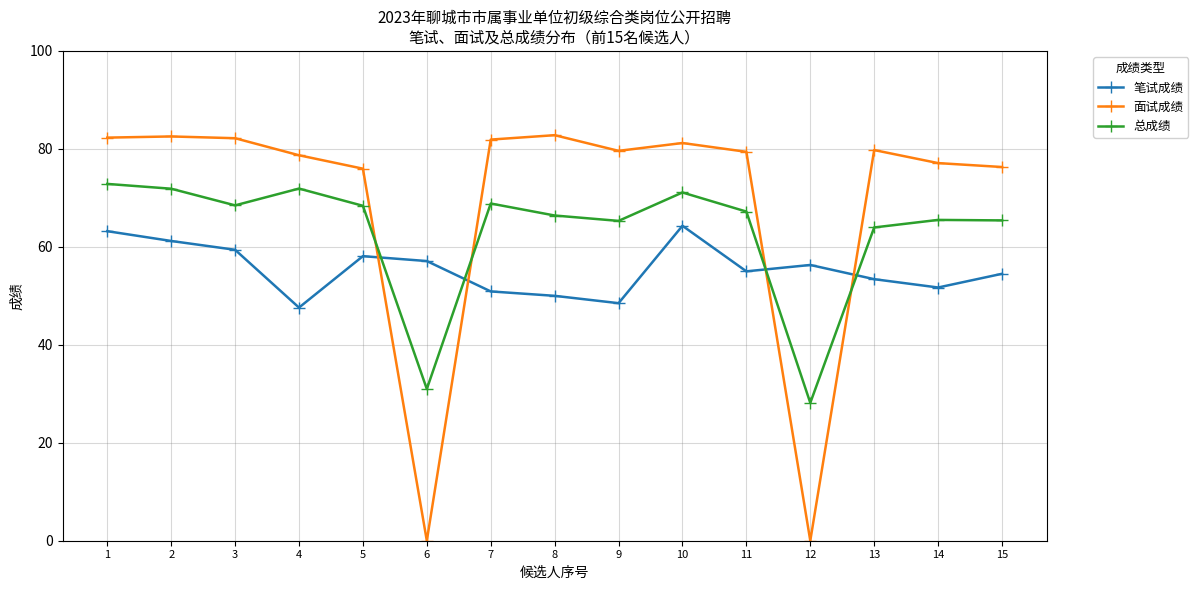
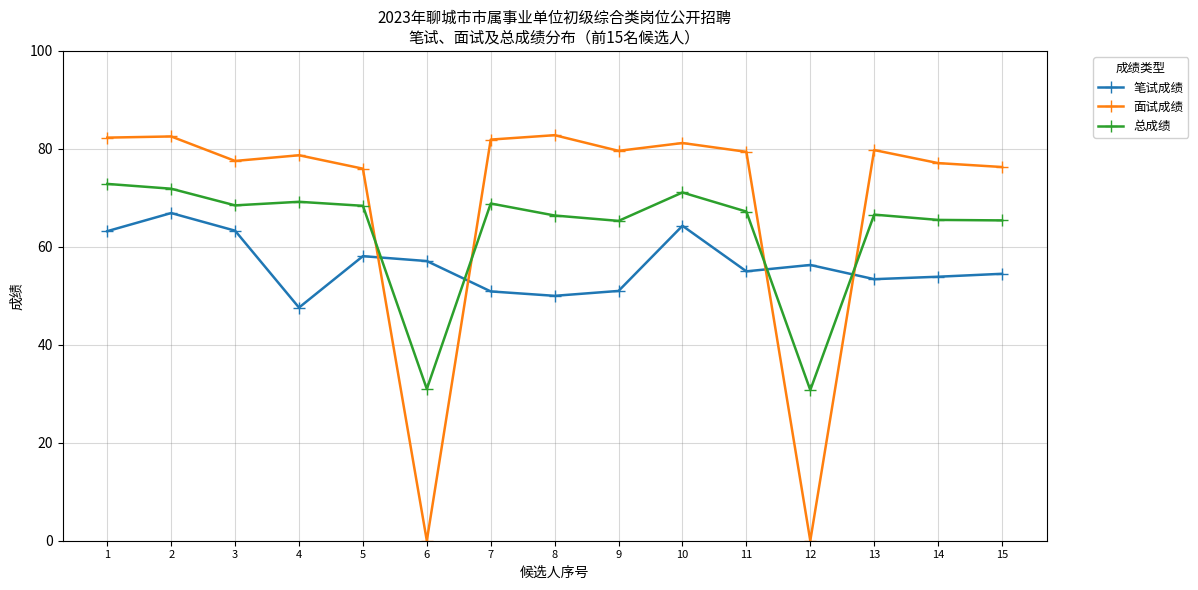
笔试成绩, 2: 61 -> 67
笔试成绩, 3: 59 -> 63
面试成绩, 3: 82 -> 78
总成绩, 4: 72 -> 69
笔试成绩, 9: 49 -> 51
总成绩, 12: 28 -> 31
总成绩, 13: 64 -> 67
笔试成绩, 14: 52 -> 54
